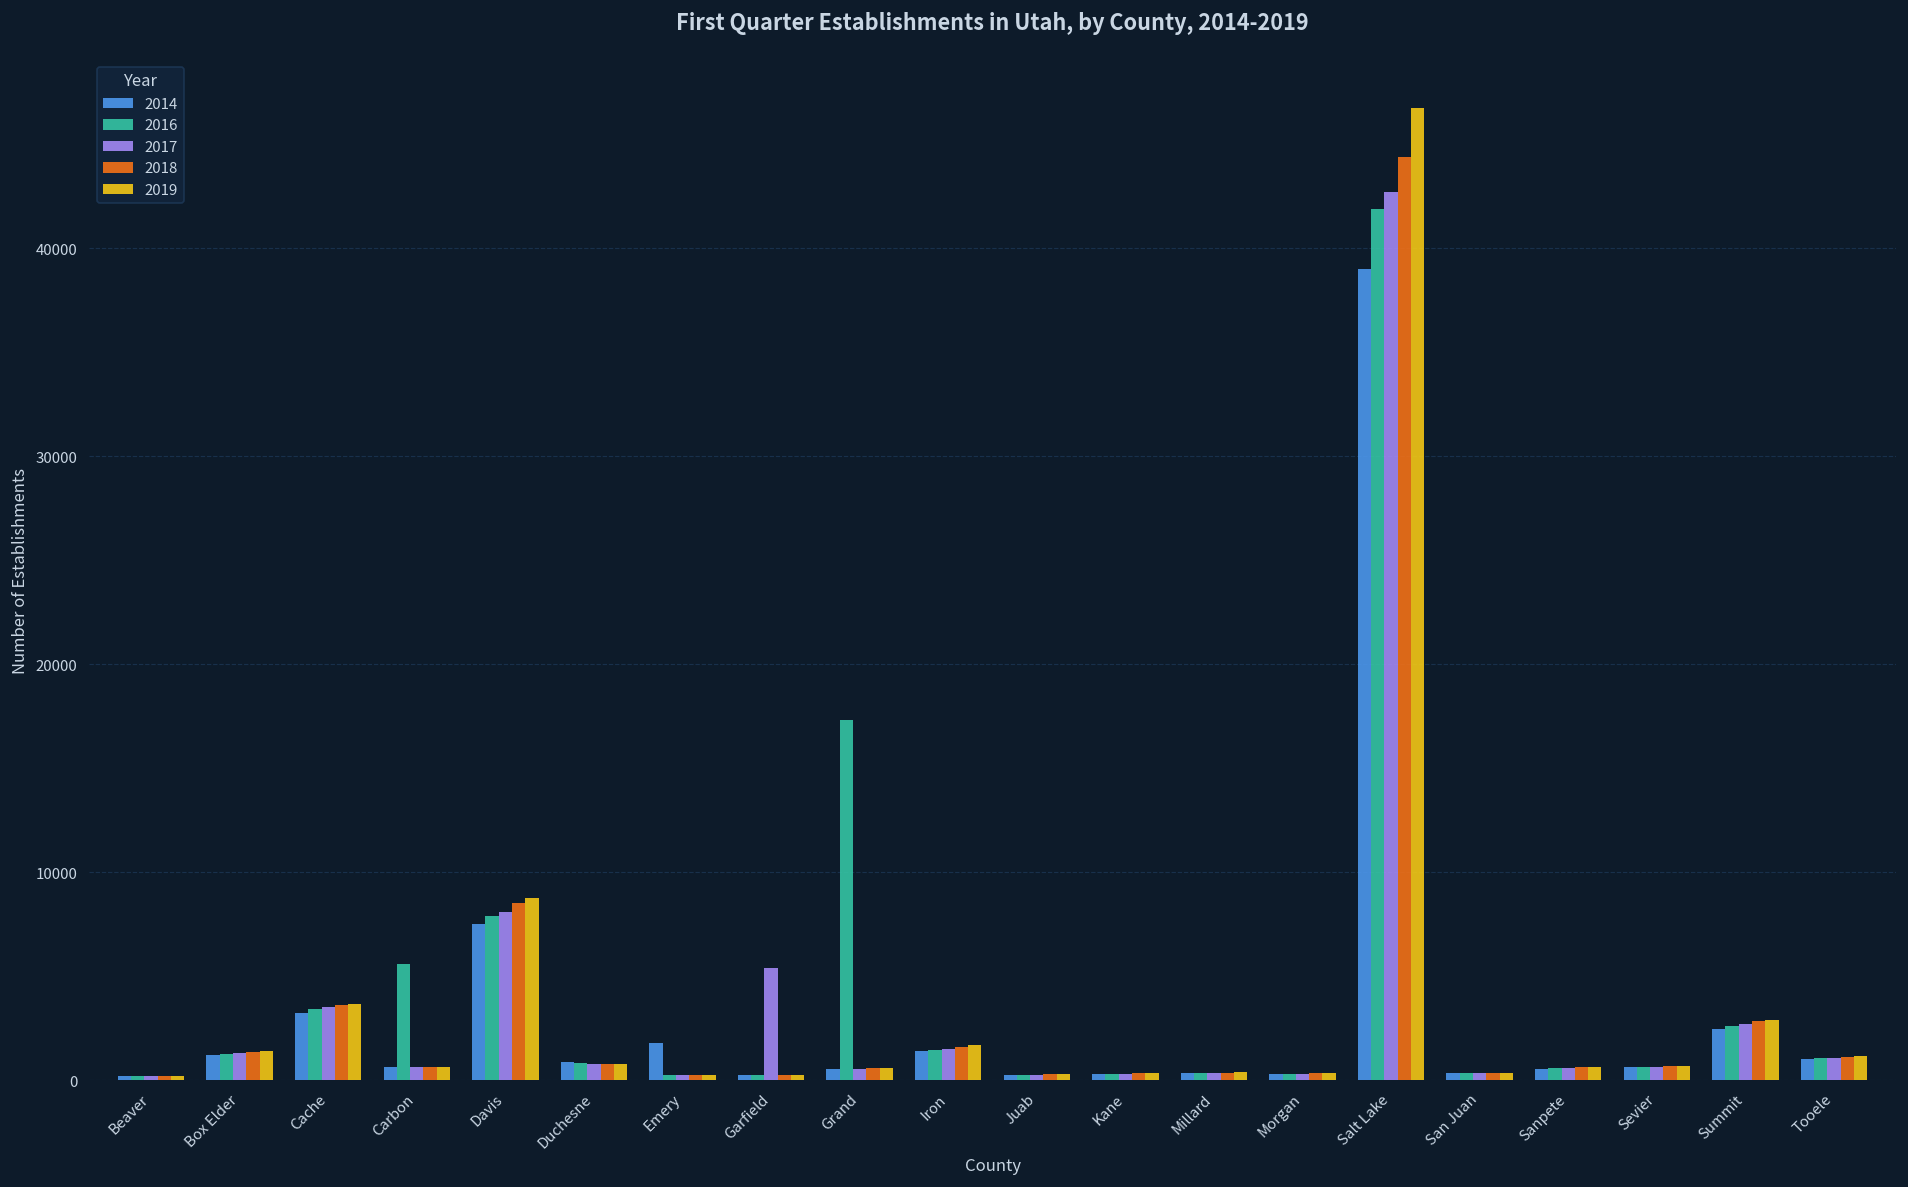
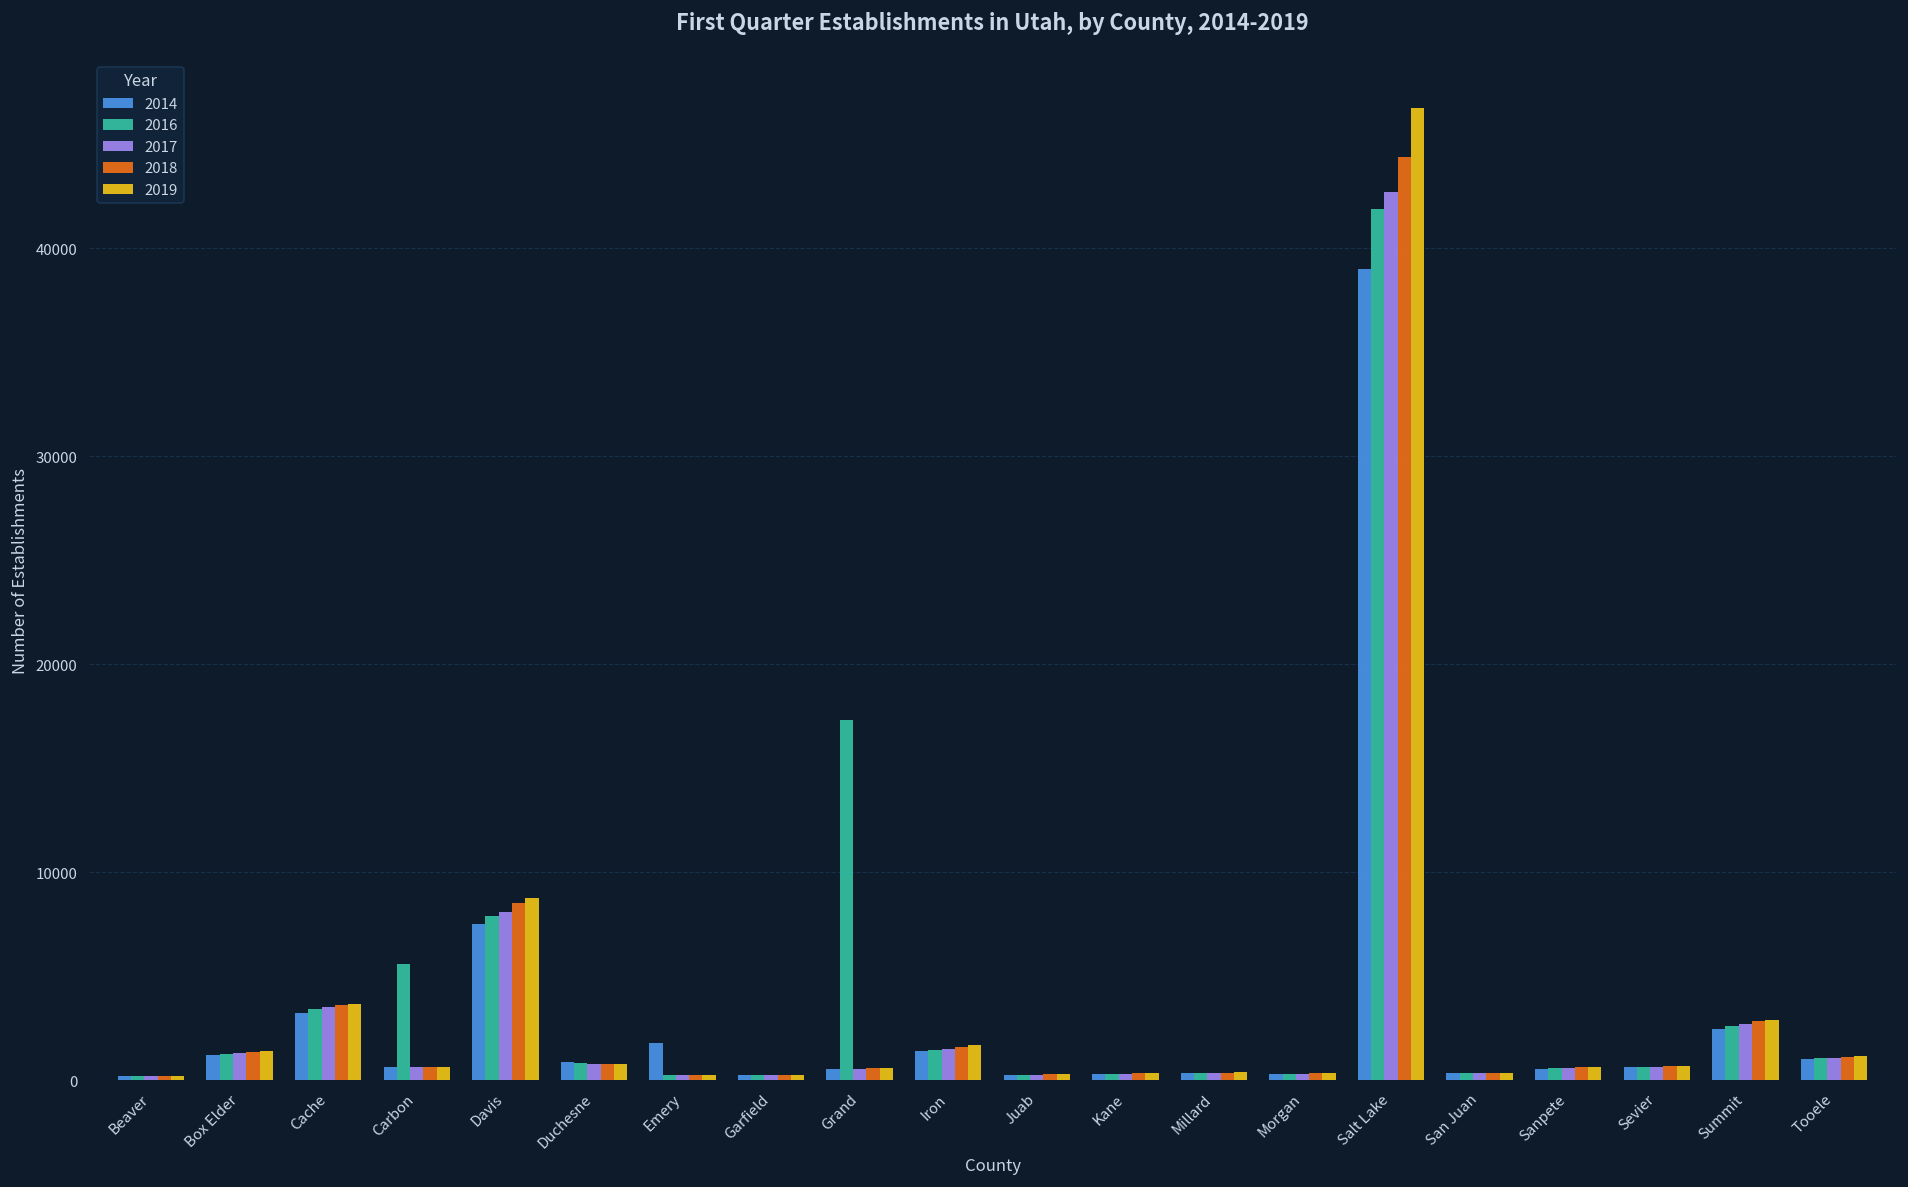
2017, Garfield: 5400 -> 200
